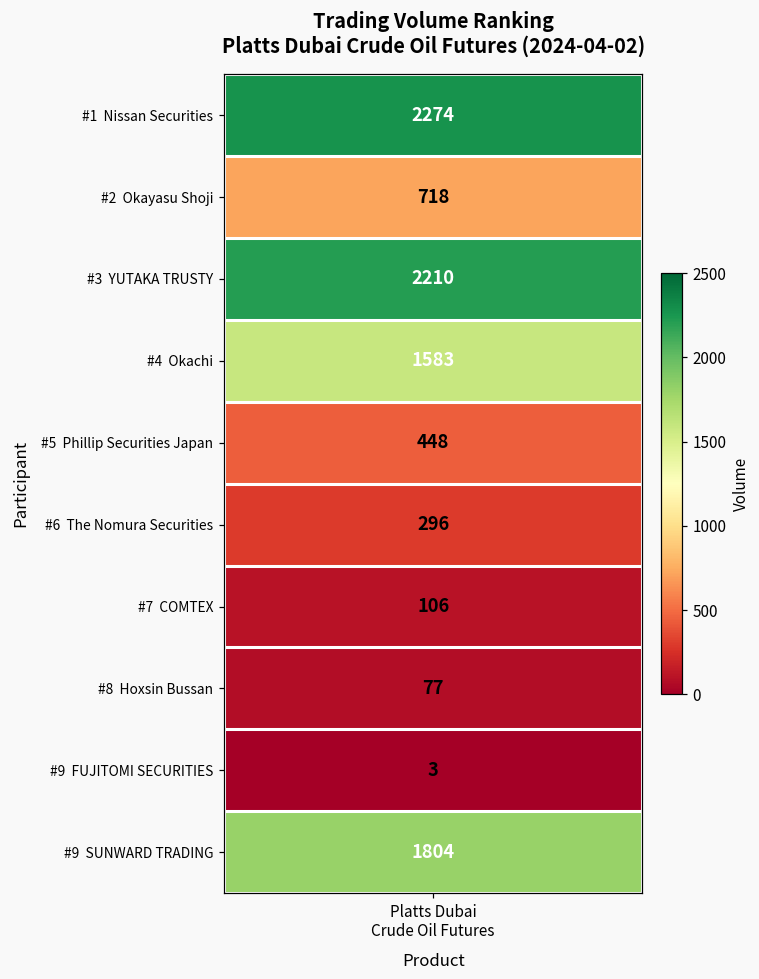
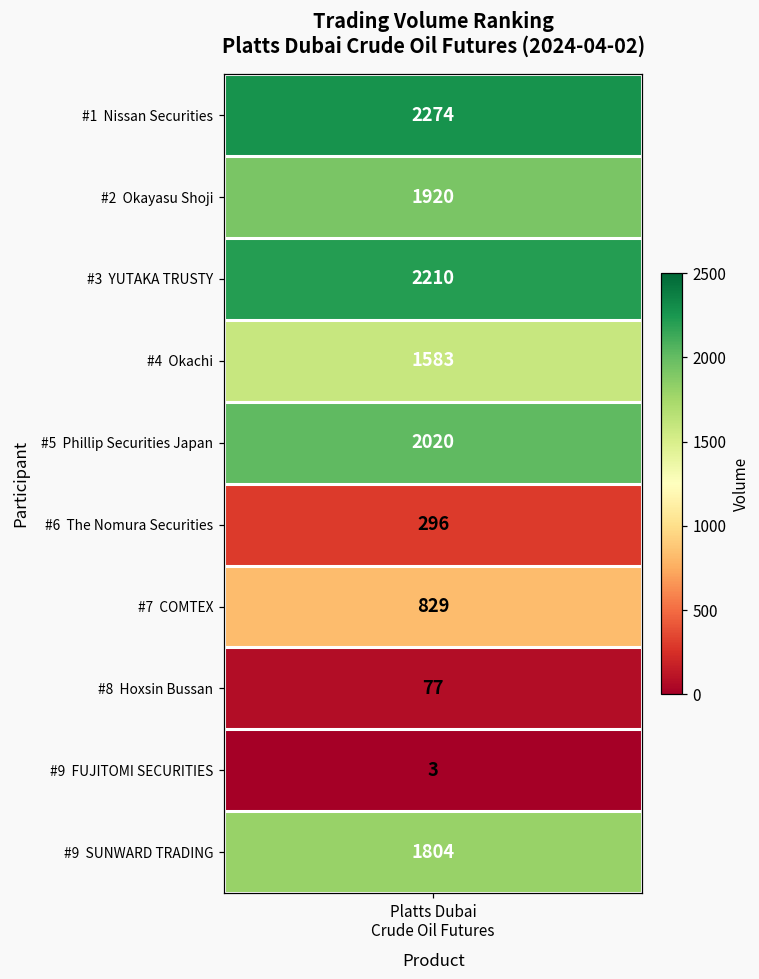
#2 Okayasu Shoji, Platts Dubai Crude Oil Futures: 718 -> 1920
#5 Phillip Securities Japan, Platts Dubai Crude Oil Futures: 448 -> 2020
#7 COMTEX, Platts Dubai Crude Oil Futures: 106 -> 829
